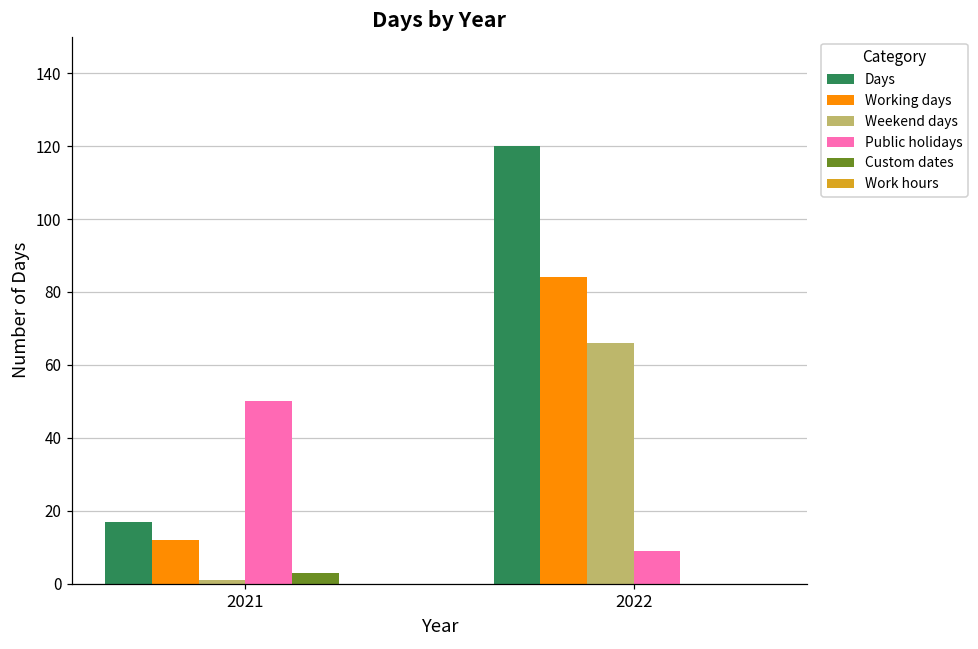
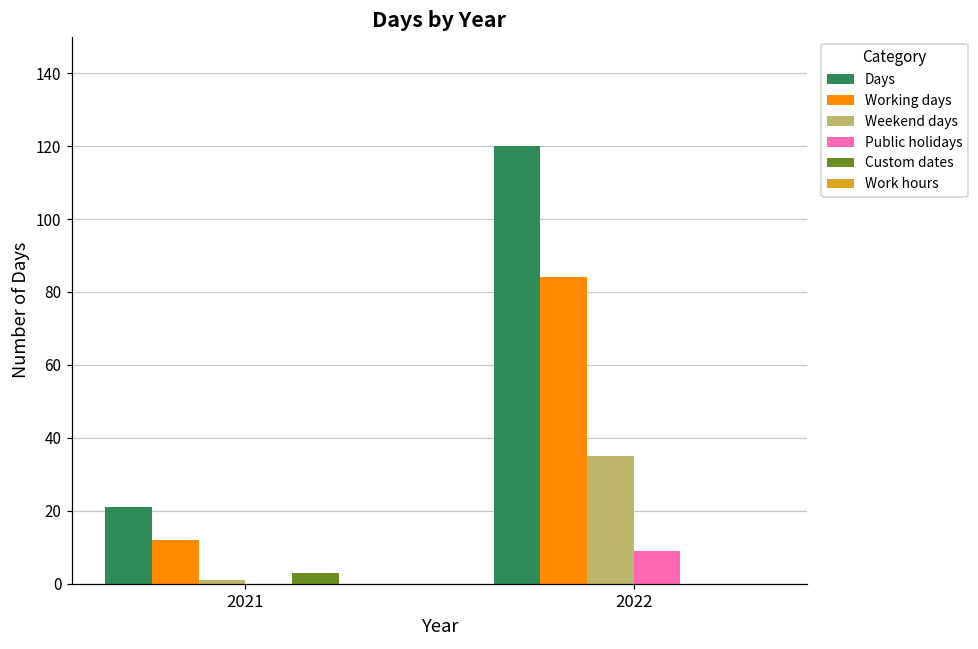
Days, 2021: 17 -> 21
Public holidays, 2021: 50 -> 0
Weekend days, 2022: 66 -> 35
